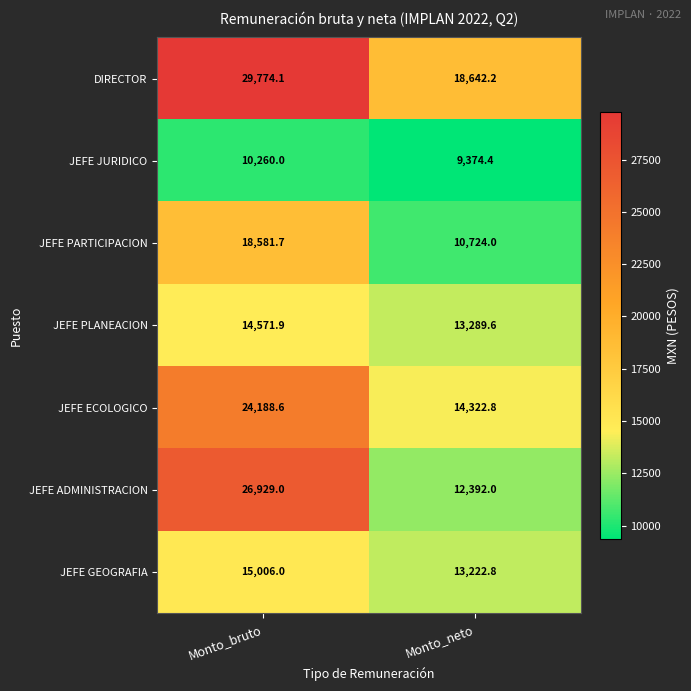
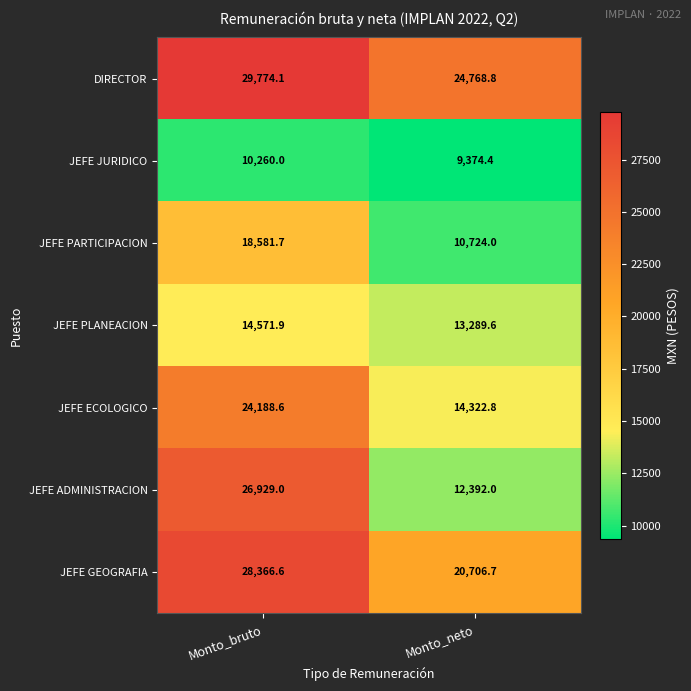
DIRECTOR, Monto_neto: 18,642.2 -> 24,768.8
JEFE GEOGRAFIA, Monto_bruto: 15,006.0 -> 28,366.6
JEFE GEOGRAFIA, Monto_neto: 13,222.8 -> 20,706.7
